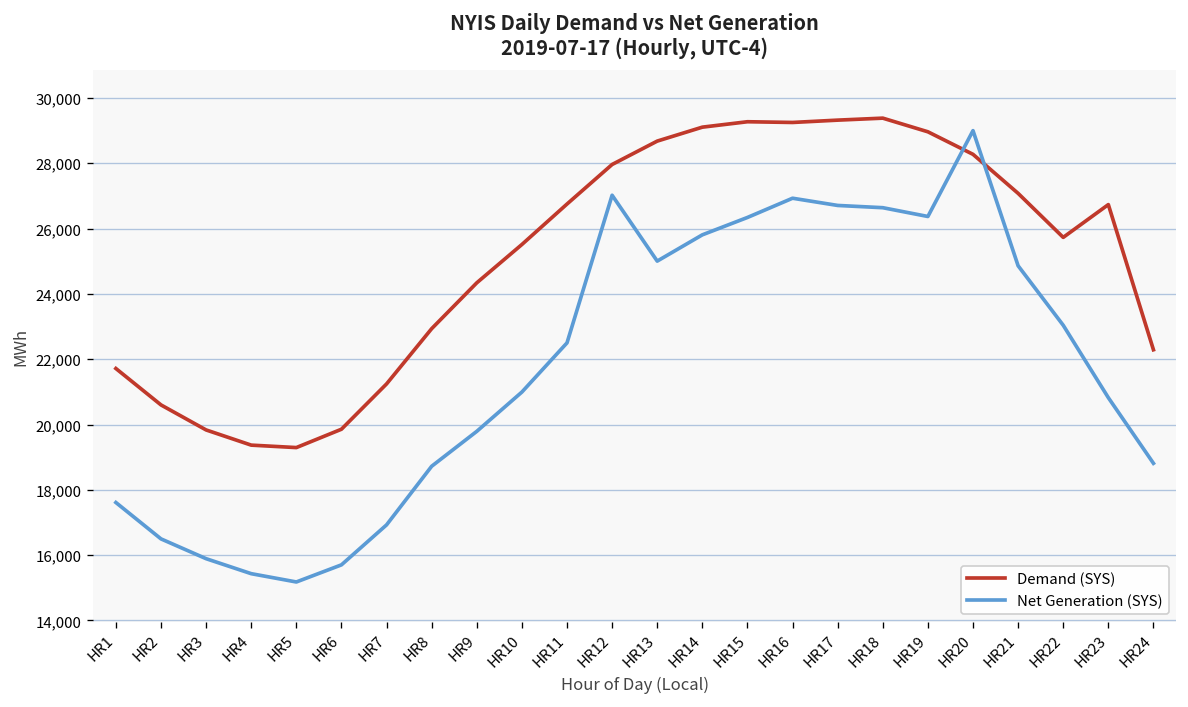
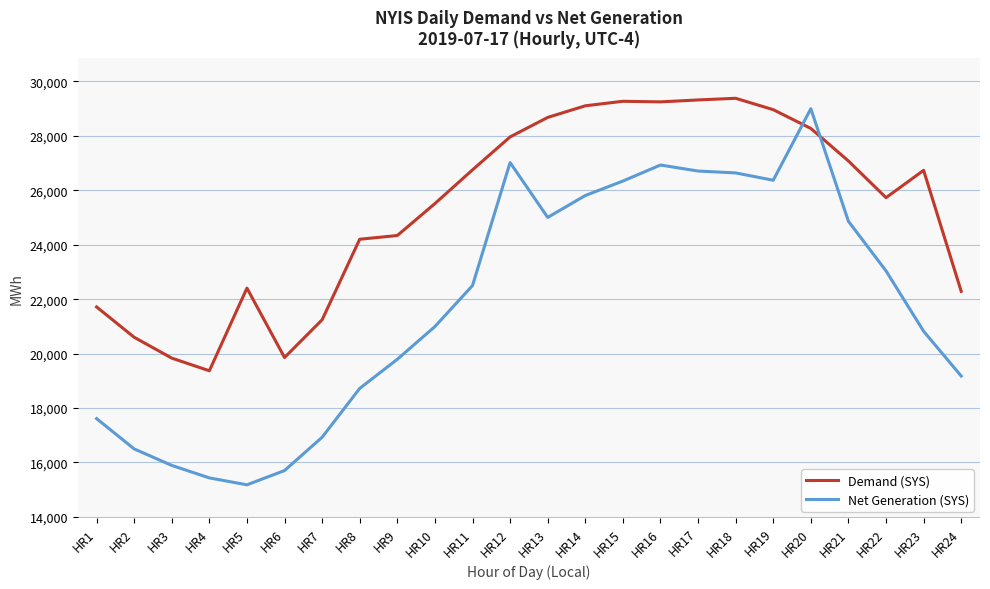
Demand (SYS), HR5: 19,300 -> 22,400
Demand (SYS), HR8: 22,900 -> 24,200
Net Generation (SYS), HR24: 18,800 -> 19,200
